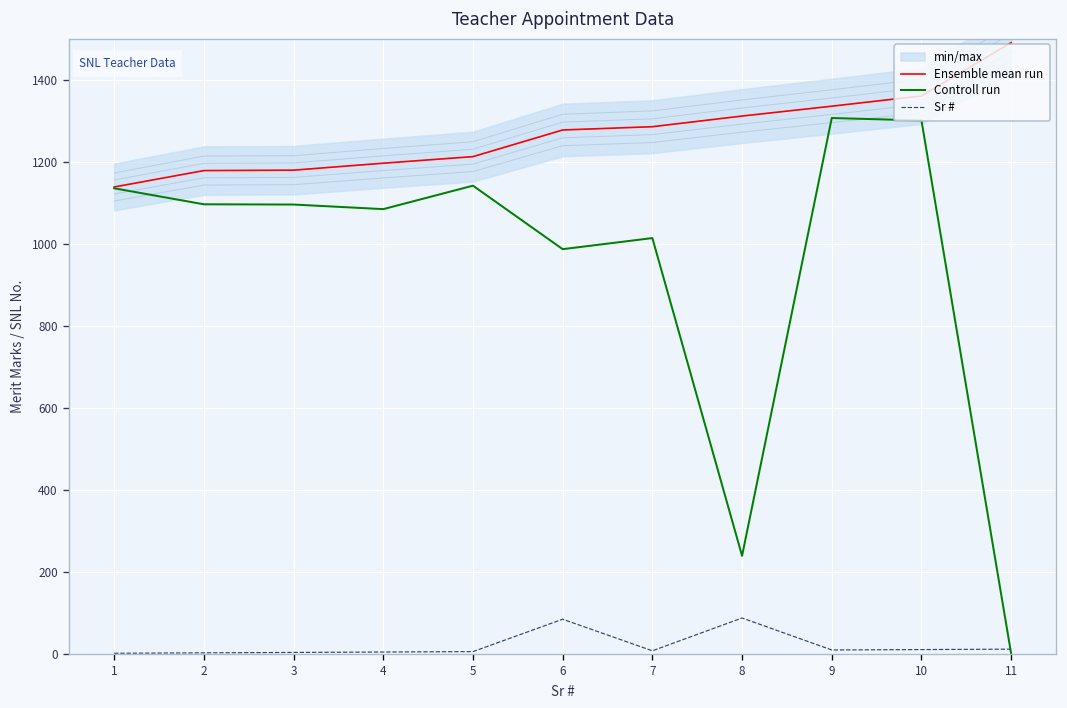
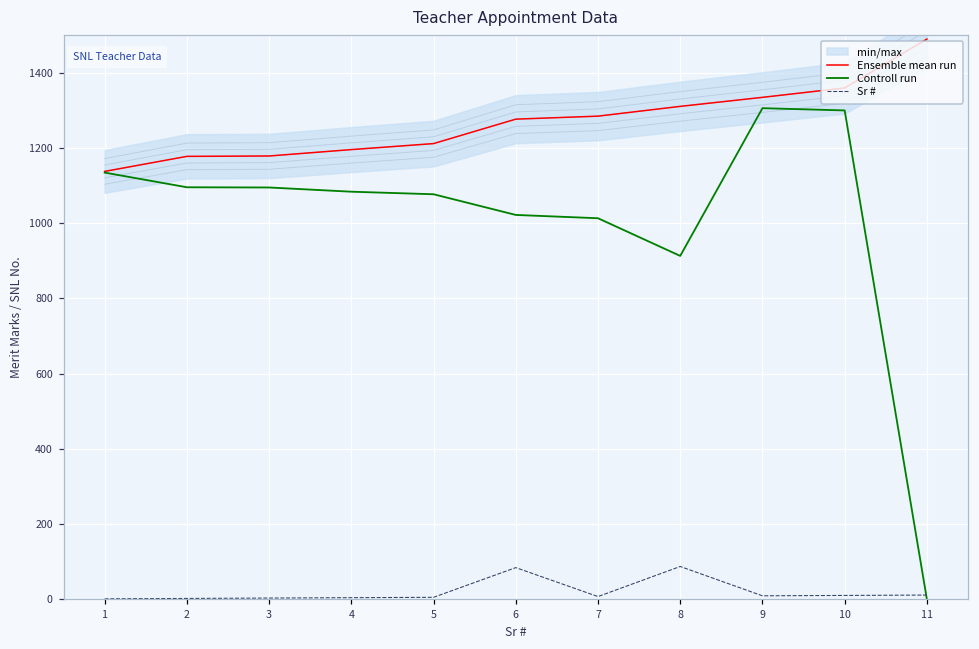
Controll run, 5: 1140 -> 1080
Controll run, 6: 990 -> 1020
Controll run, 8: 240 -> 910
